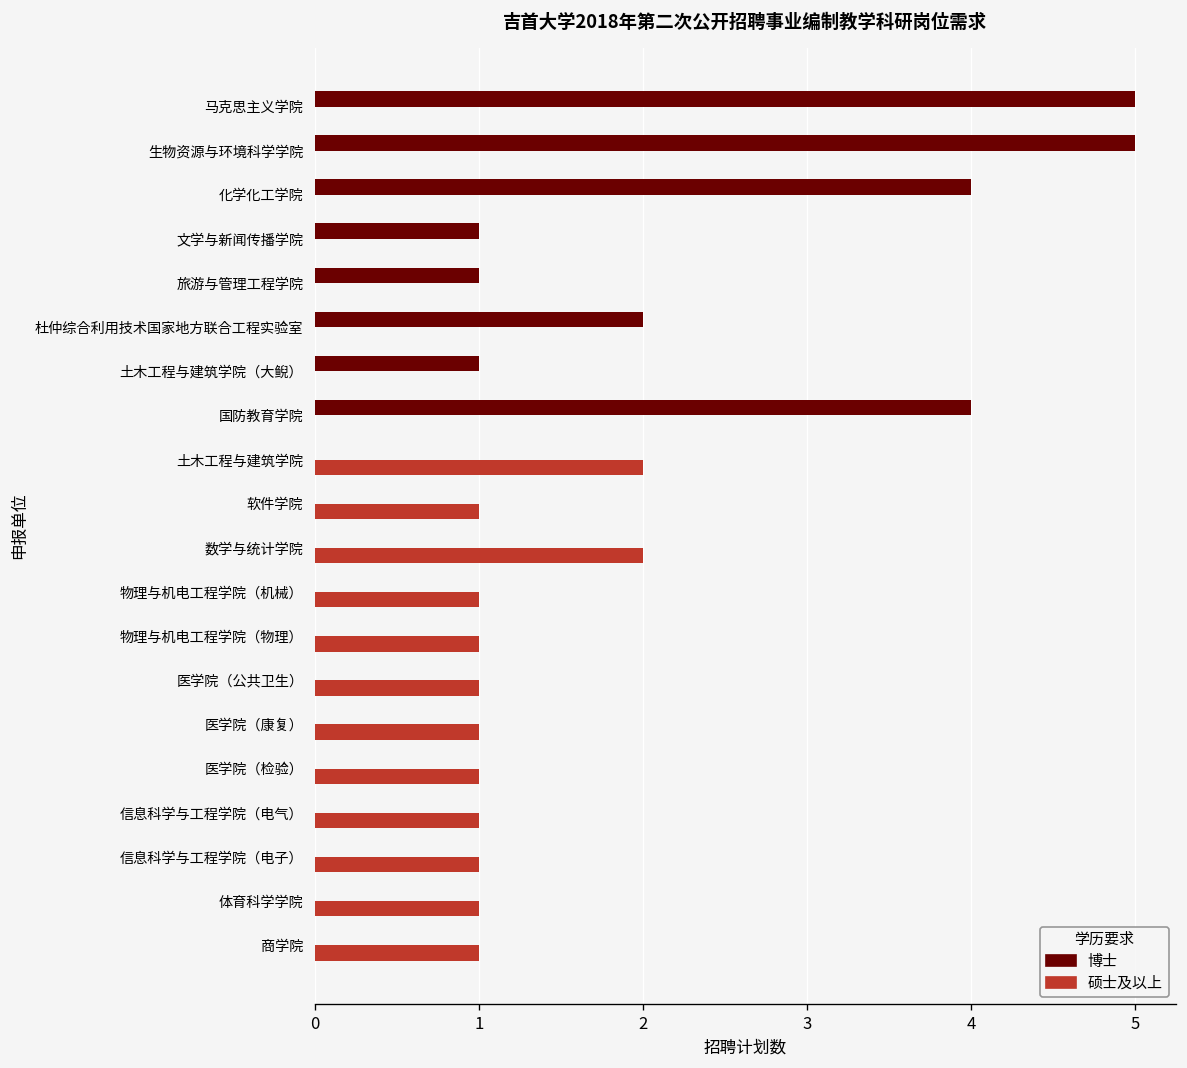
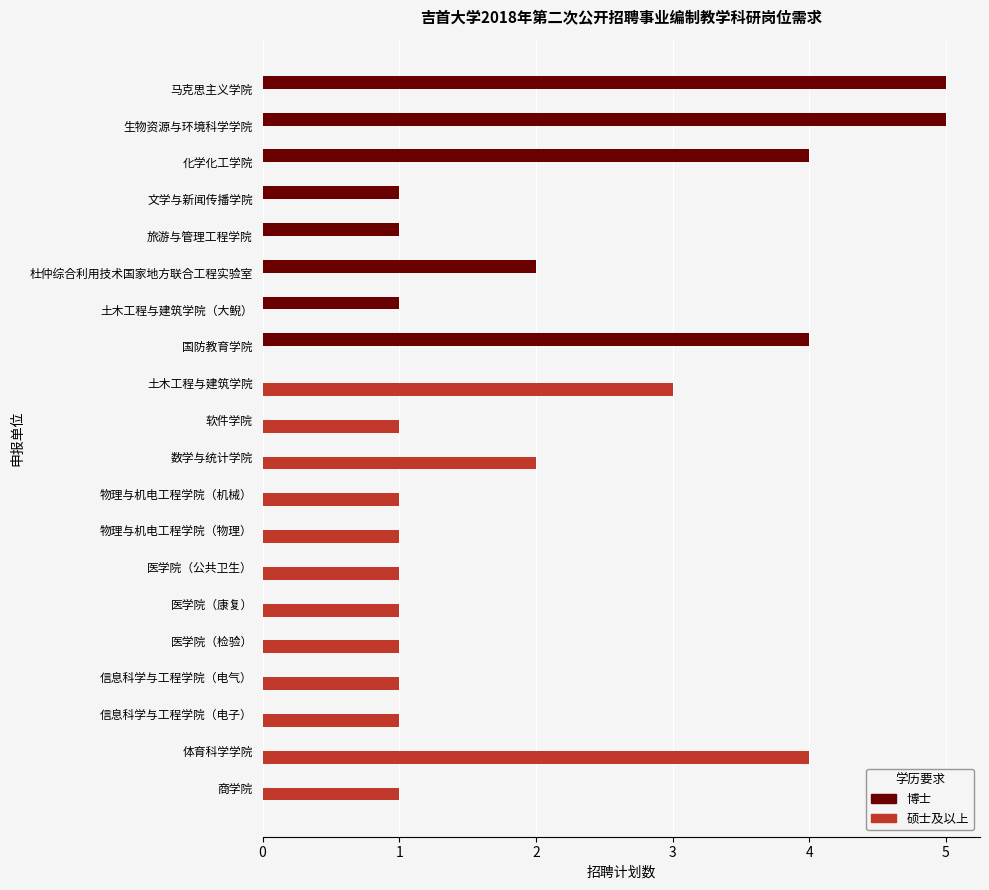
硕士及以上, 土木工程与建筑学院: 2 -> 3
硕士及以上, 体育科学学院: 1 -> 4
